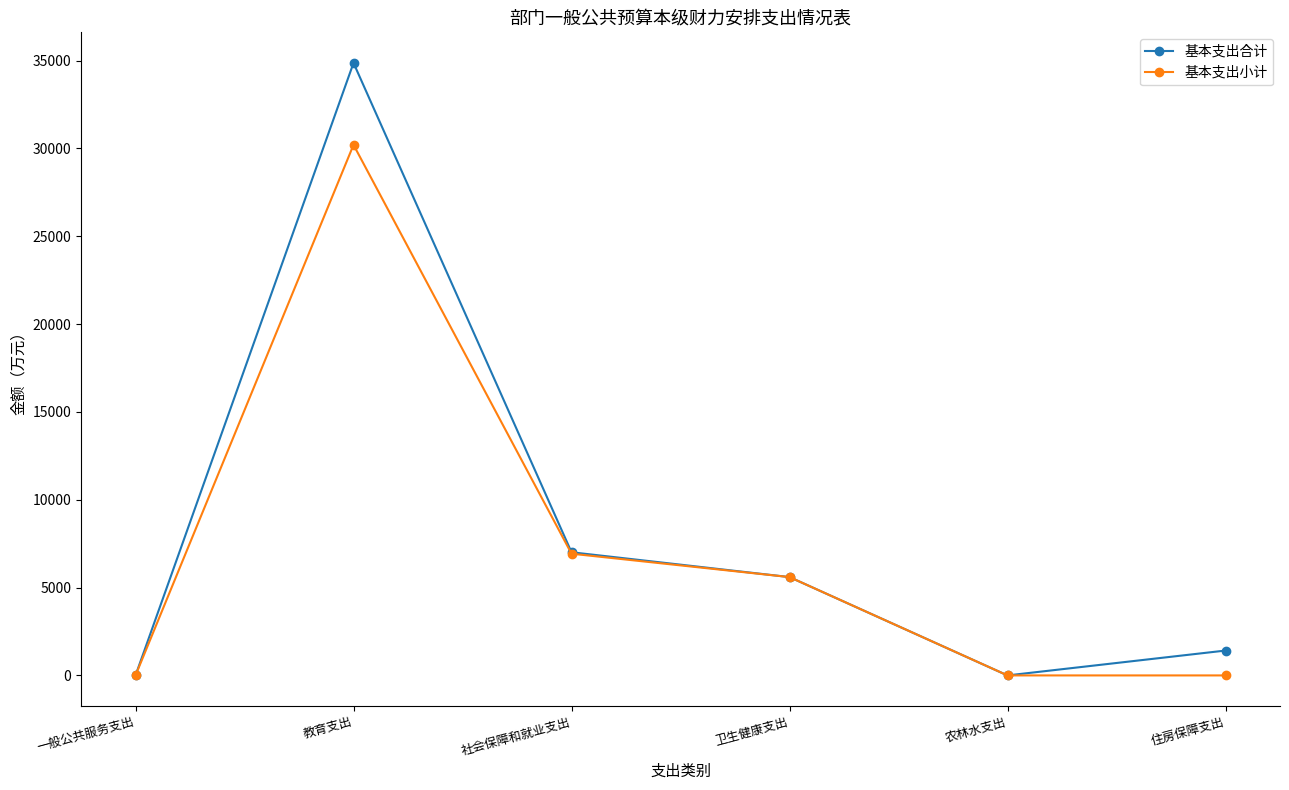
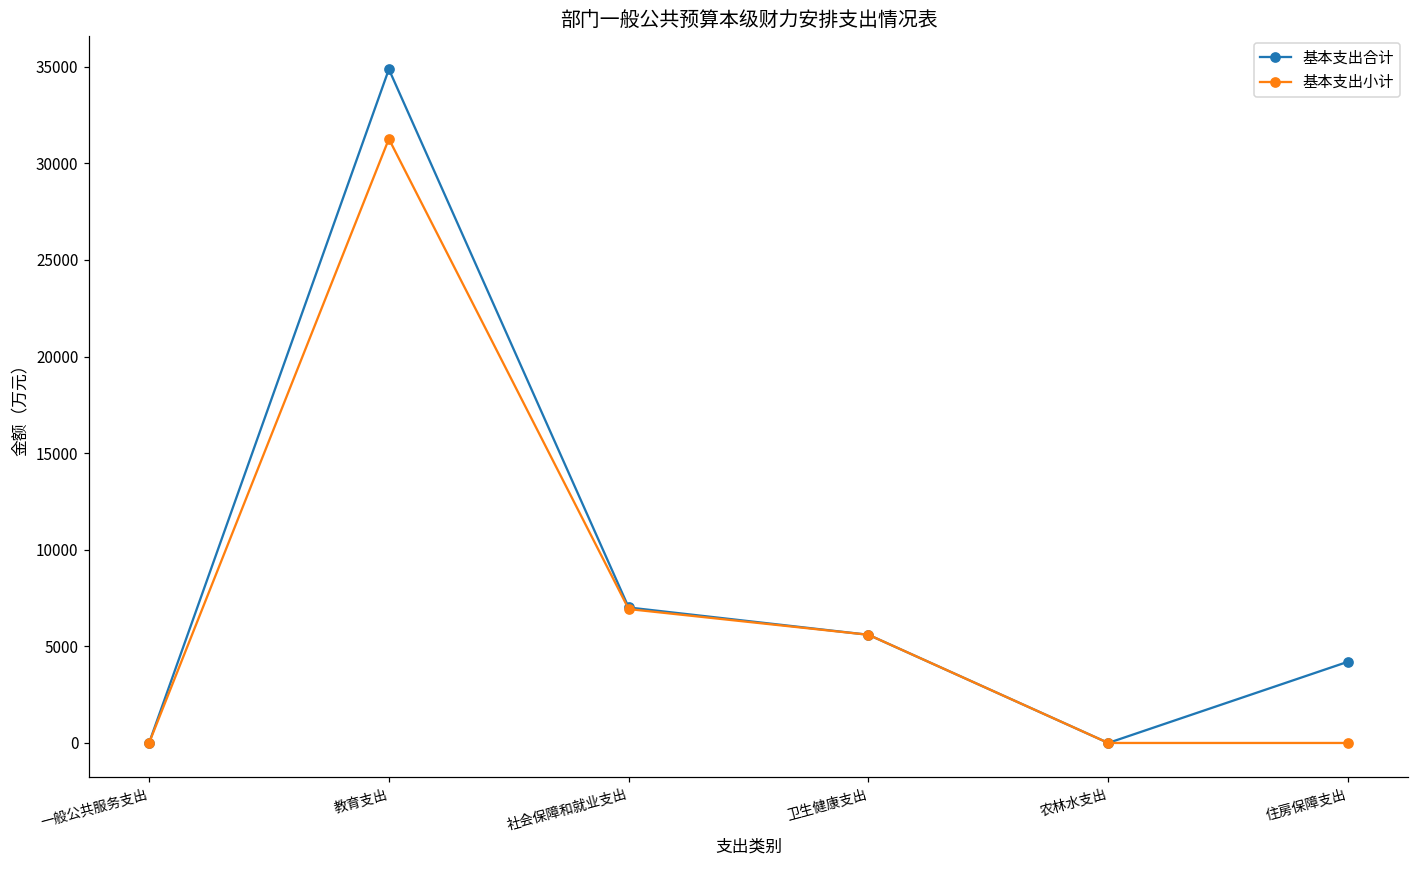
基本支出小计, 教育支出: 30200 -> 31300
基本支出合计, 住房保障支出: 1400 -> 4200
